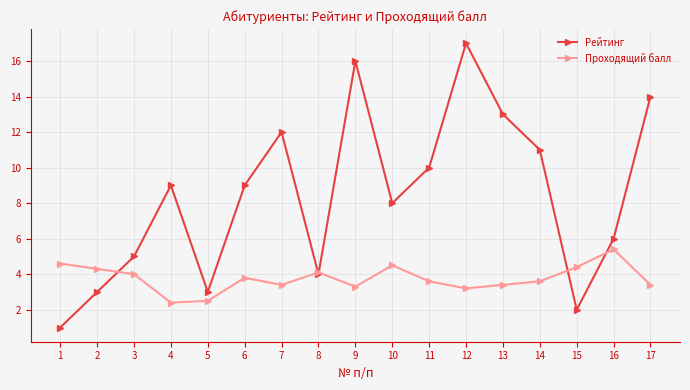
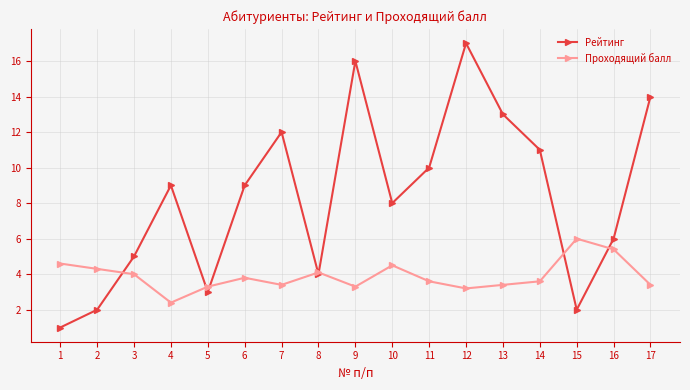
Рейтинг, 2: 3 -> 2
Проходящий балл, 5: 2.5 -> 3.3
Проходящий балл, 15: 4.4 -> 6.0
